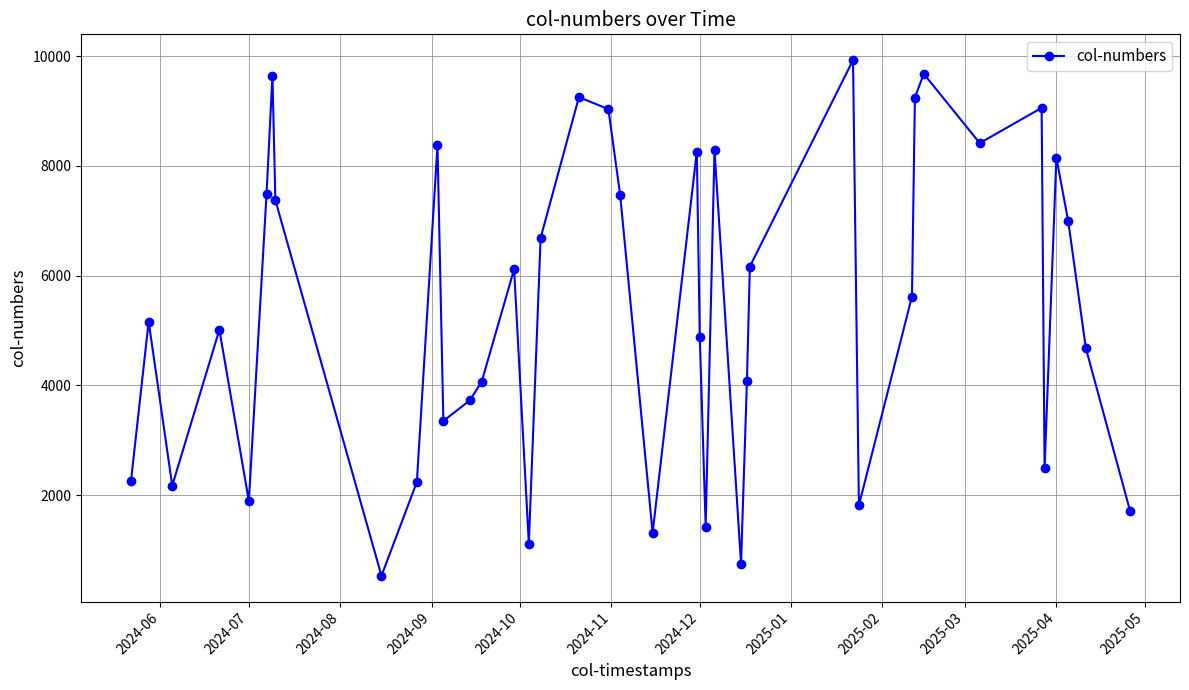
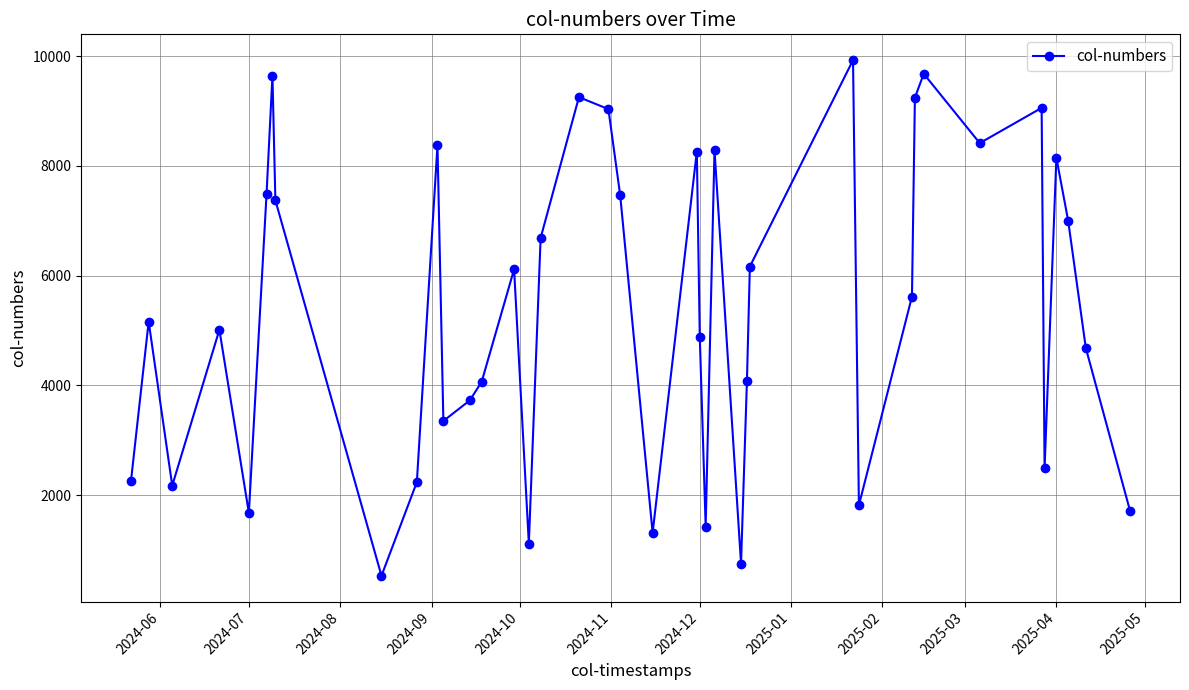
2024-07: 1900 -> 1700
